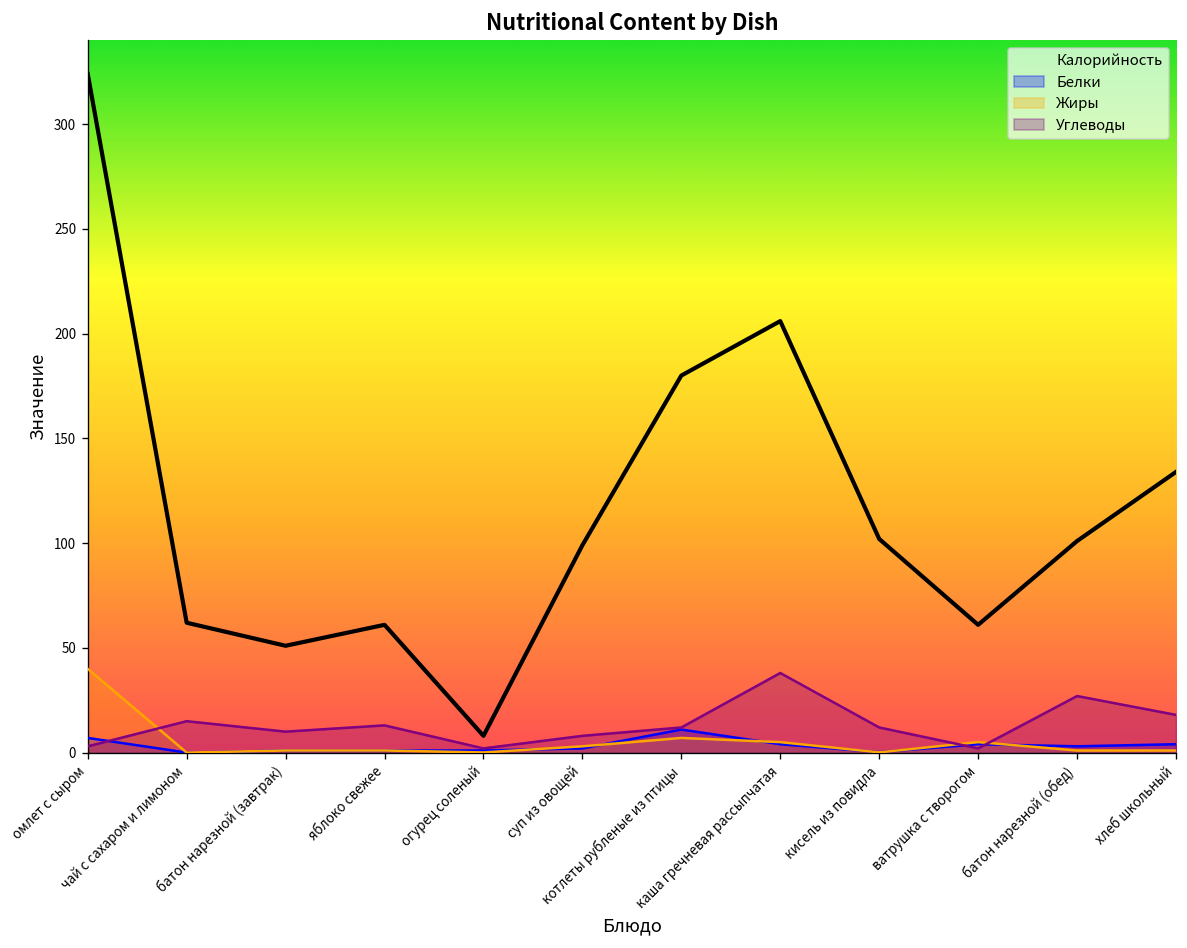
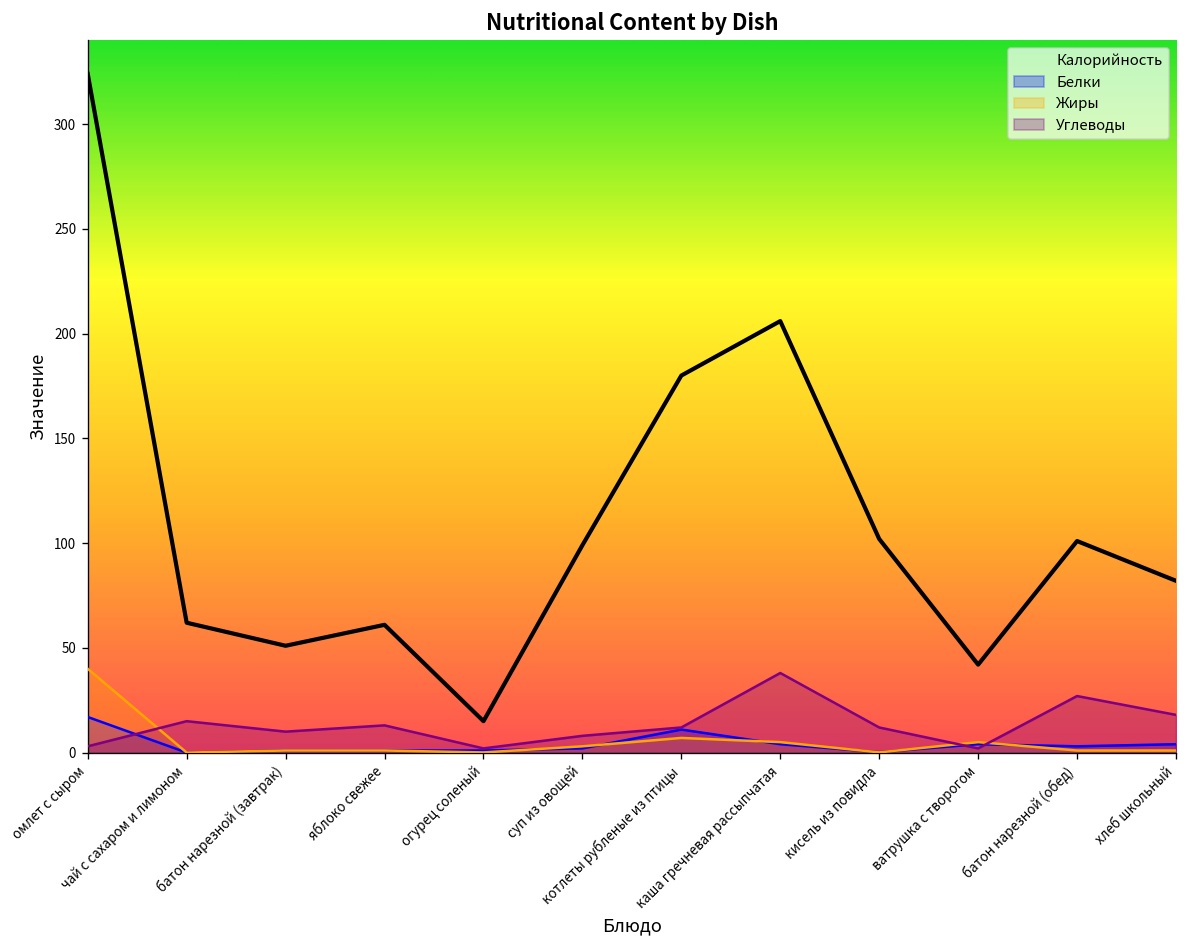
Белки, омлет с сыром: 7 -> 17
Калорийность, огурец соленый: 8 -> 15
Калорийность, ватрушка с творогом: 61 -> 42
Калорийность, хлеб школьный: 134 -> 82
